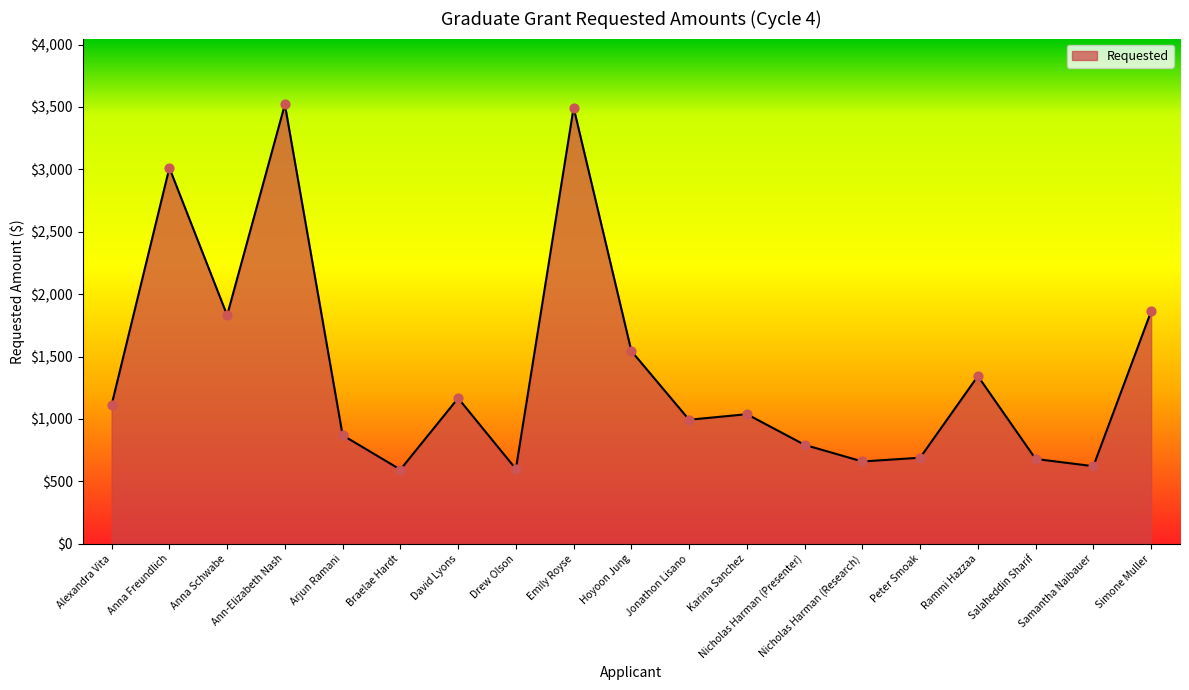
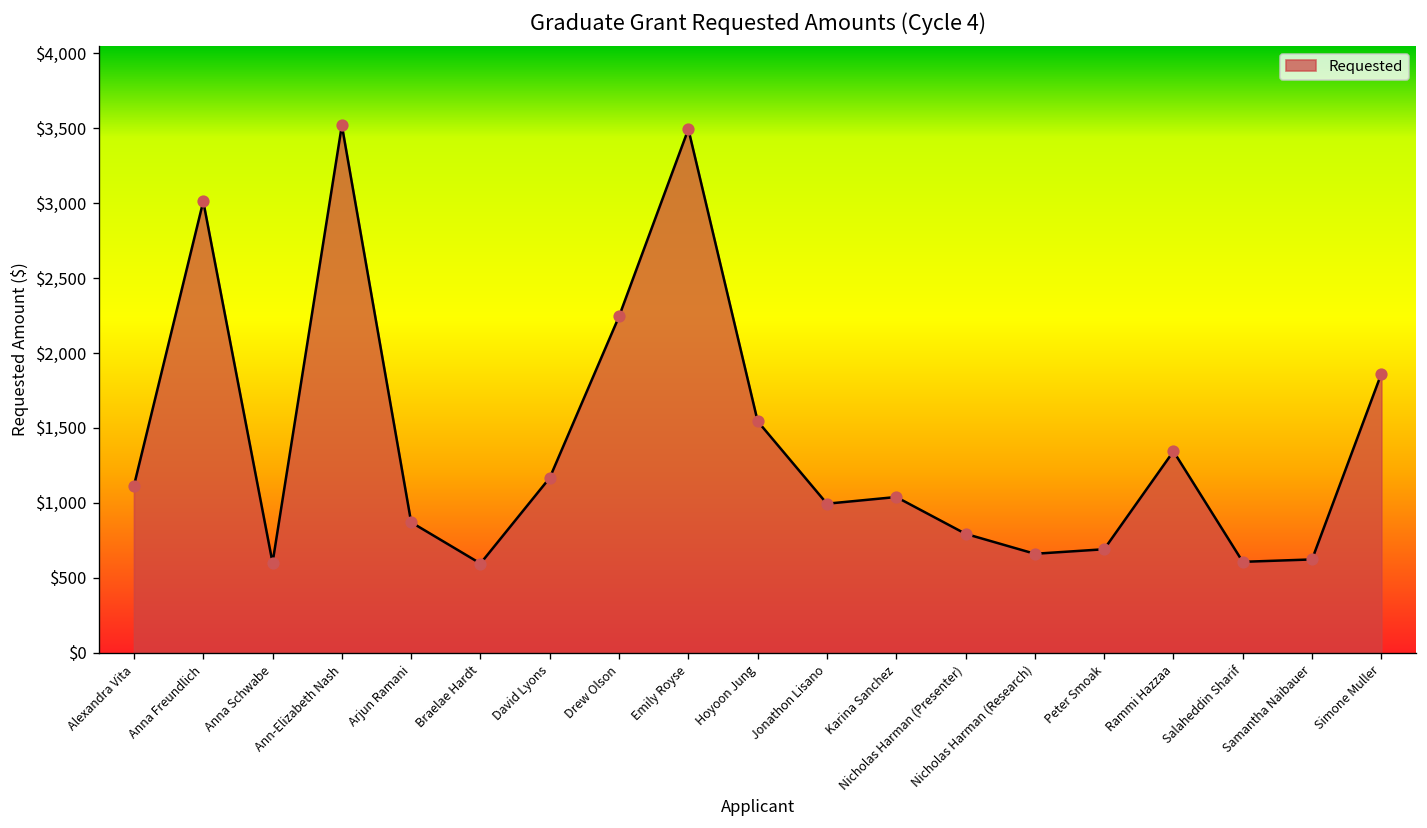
Anna Schwabe: $1,830 -> $600
Drew Olson: $600 -> $2,240
Salaheddin Sharif: $680 -> $610
